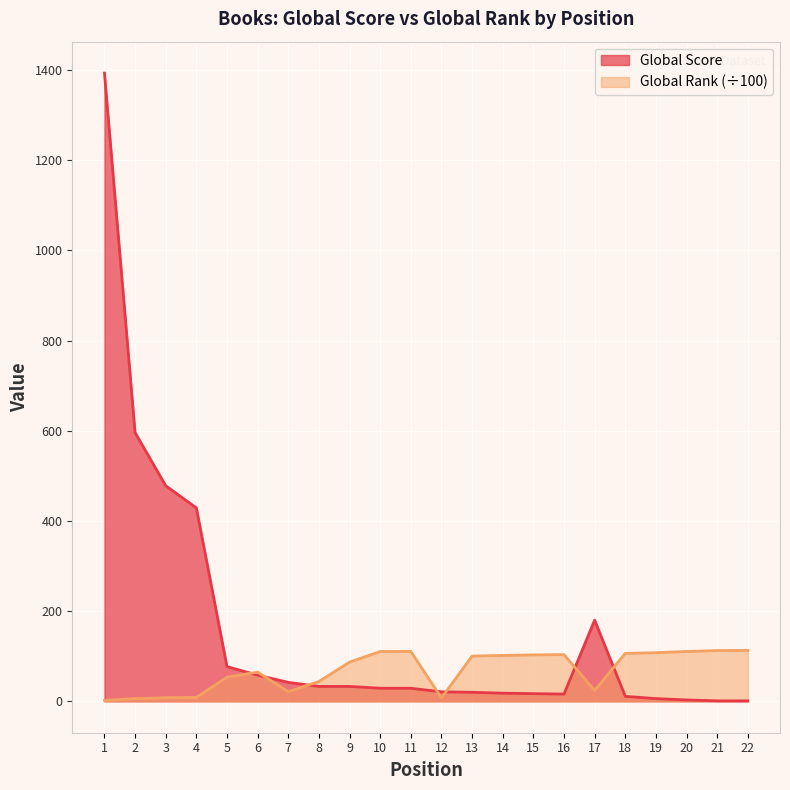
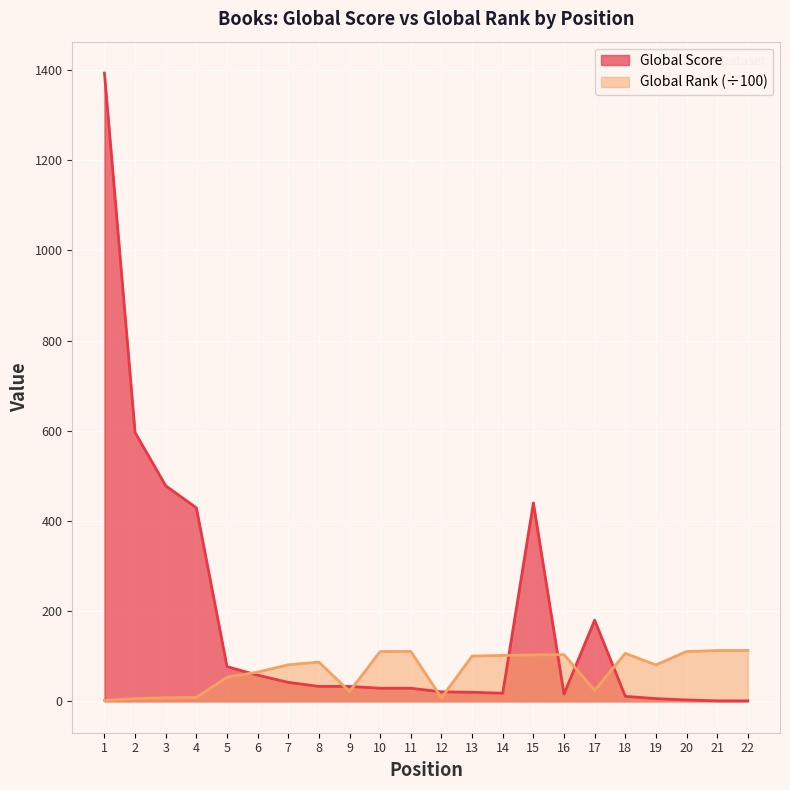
Global Rank (÷100), 7: 20 -> 80
Global Rank (÷100), 8: 40 -> 90
Global Rank (÷100), 9: 90 -> 20
Global Score, 15: 20 -> 440
Global Rank (÷100), 19: 110 -> 80
